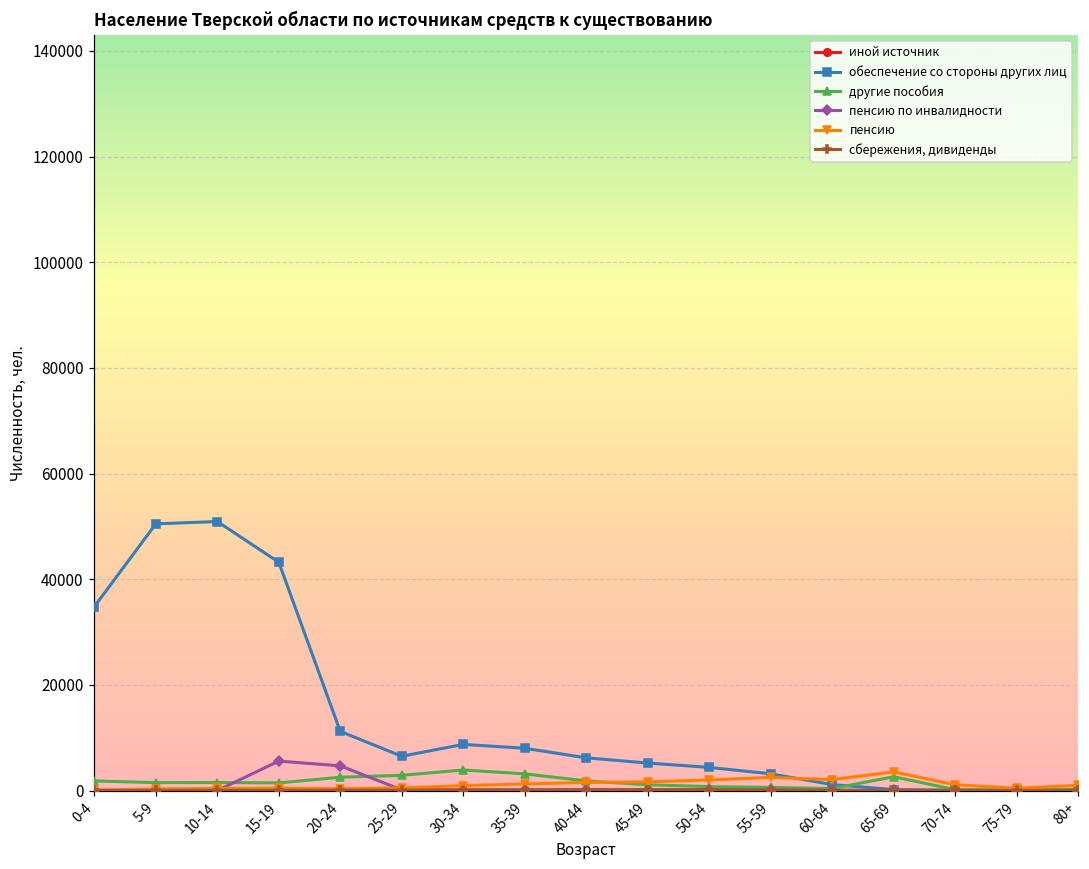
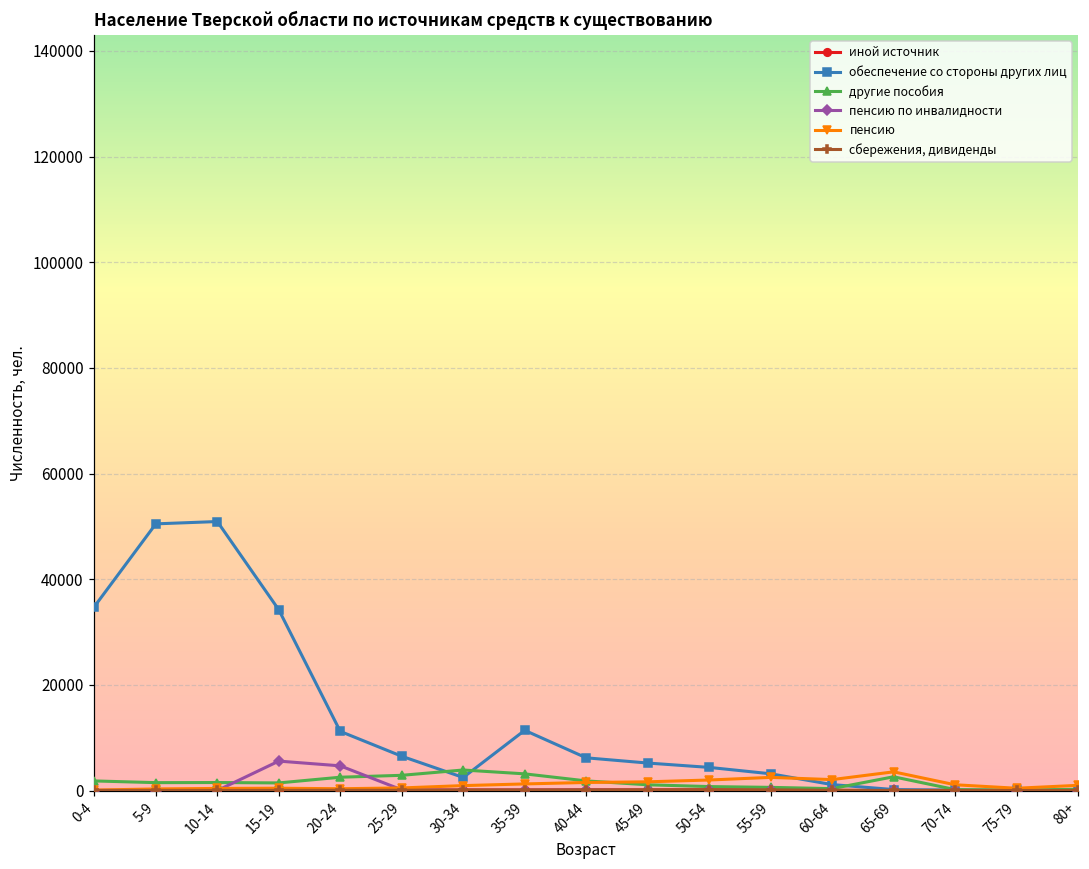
обеспечение со стороны других лиц, 15-19: 43000 -> 34000
обеспечение со стороны других лиц, 30-34: 9000 -> 2000
обеспечение со стороны других лиц, 35-39: 8000 -> 11000
